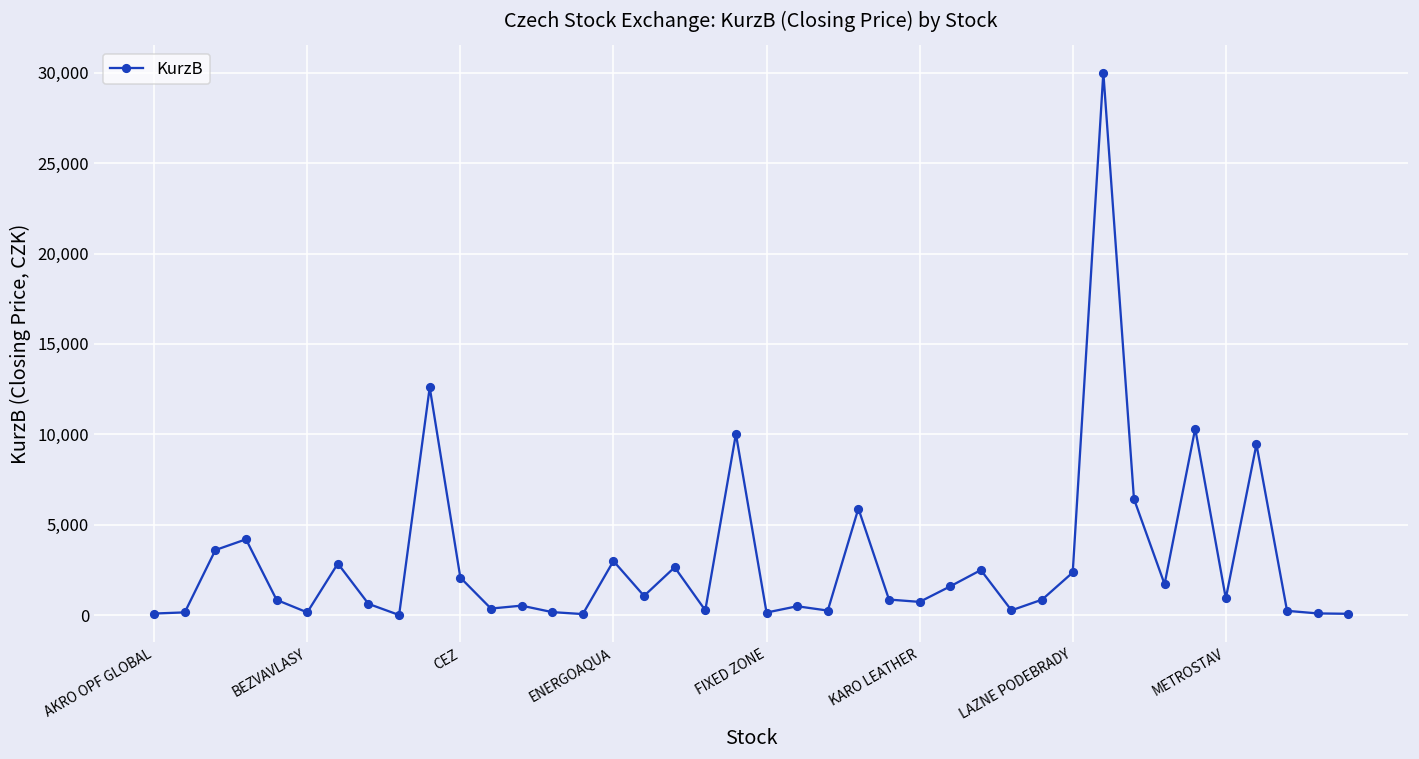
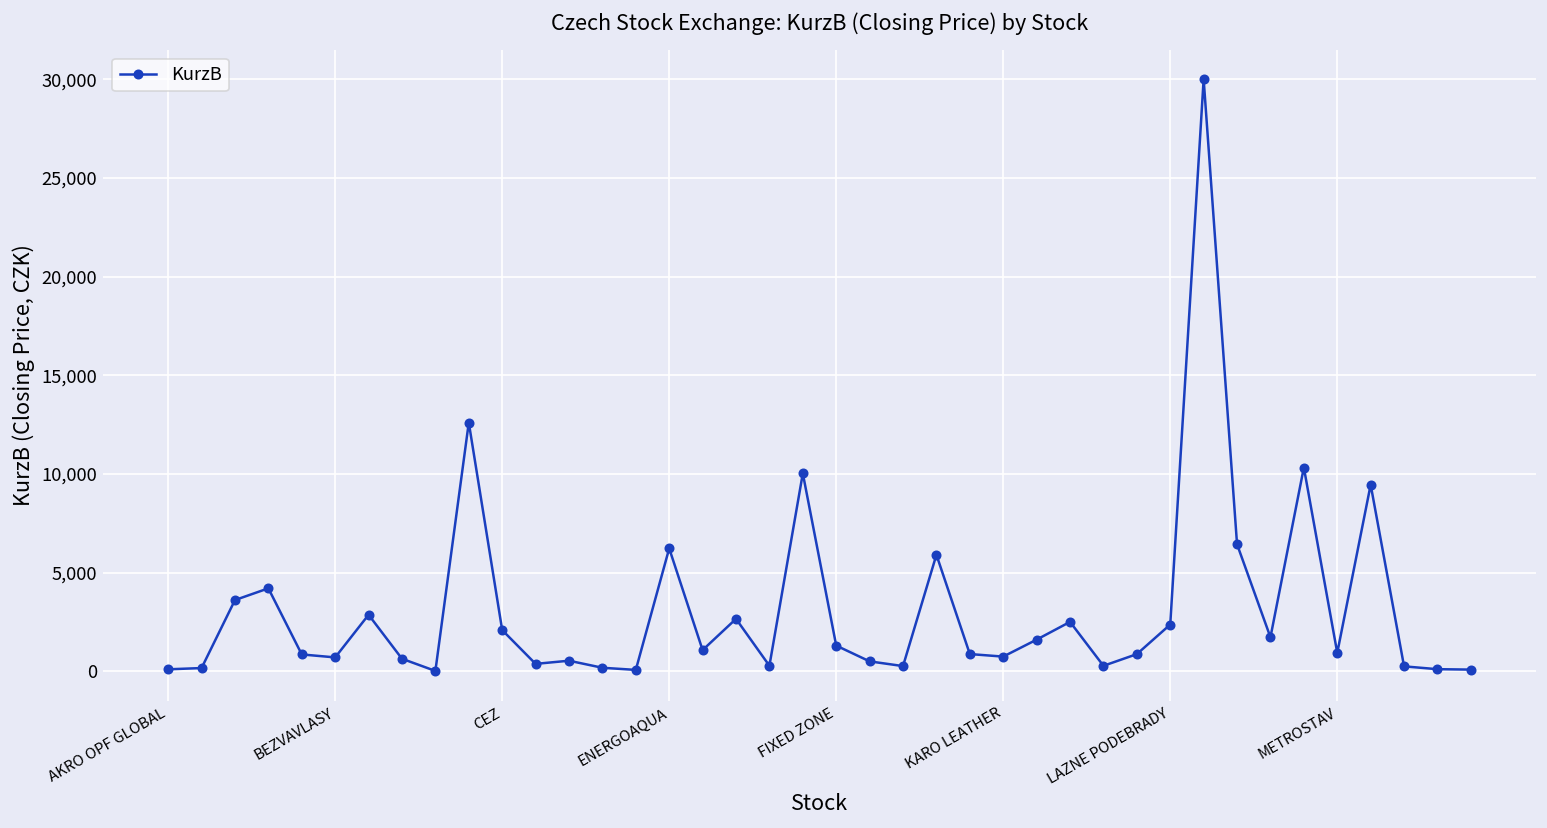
BEZVAVLASY: 200 -> 700
ENERGOAQUA: 3,000 -> 6,200
FIXED ZONE: 200 -> 1,300
